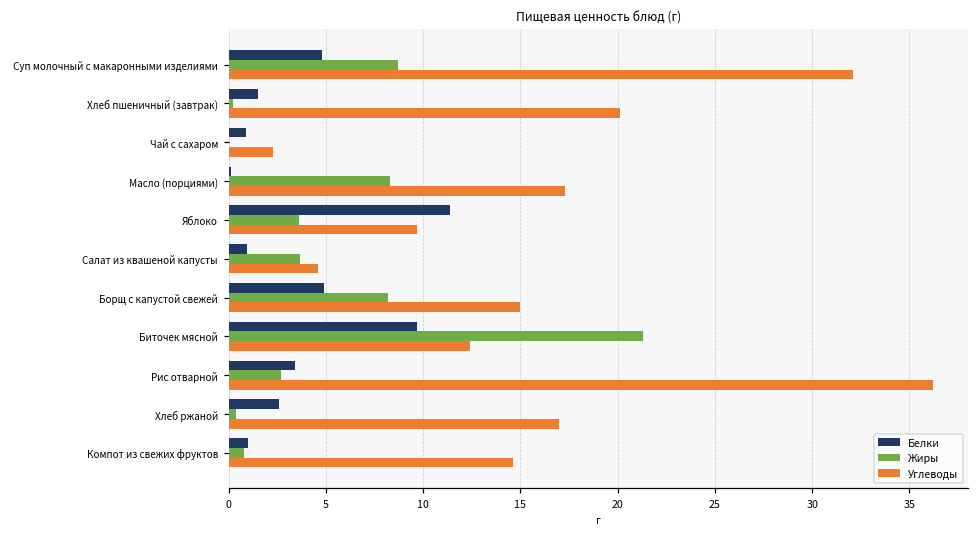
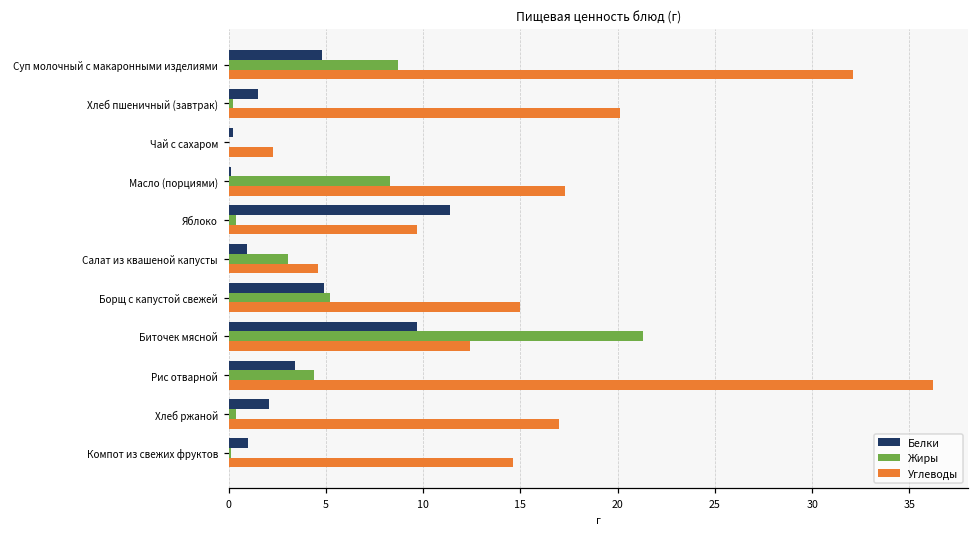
Белки, Чай с сахаром: 0.9 -> 0.2
Жиры, Яблоко: 3.6 -> 0.4
Жиры, Салат из квашеной капусты: 3.7 -> 3.1
Жиры, Борщ с капустой свежей: 8.2 -> 5.2
Жиры, Рис отварной: 2.7 -> 4.4
Белки, Хлеб ржаной: 2.6 -> 2.1
Жиры, Компот из свежих фруктов: 0.8 -> 0.1
